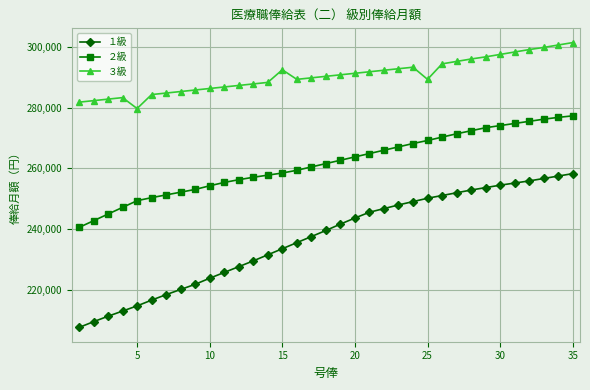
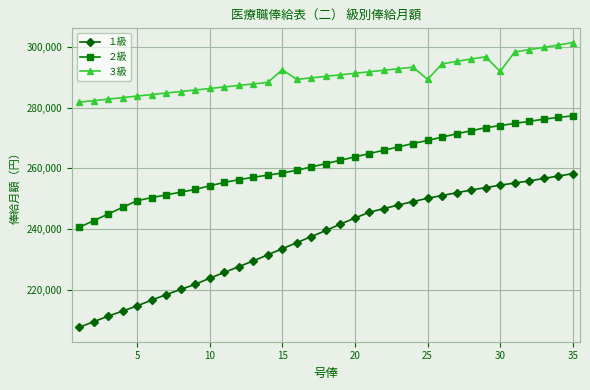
３級, 5: 280,000 -> 284,000
３級, 30: 298,000 -> 292,000
